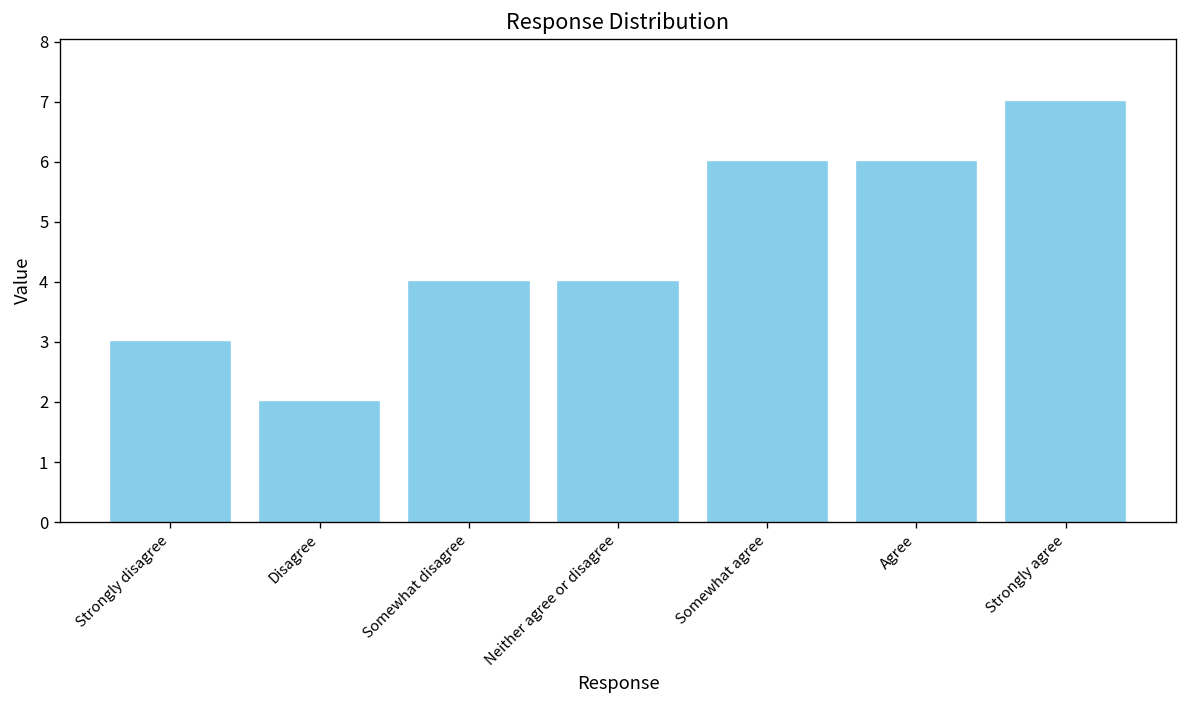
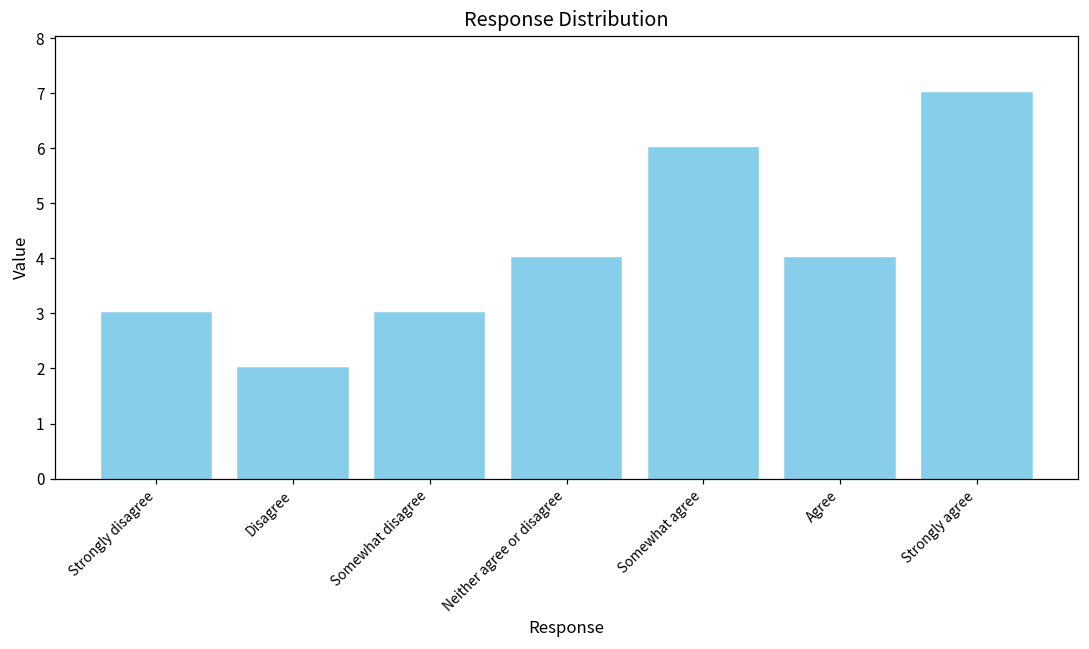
Somewhat disagree: 4 -> 3
Agree: 6 -> 4
